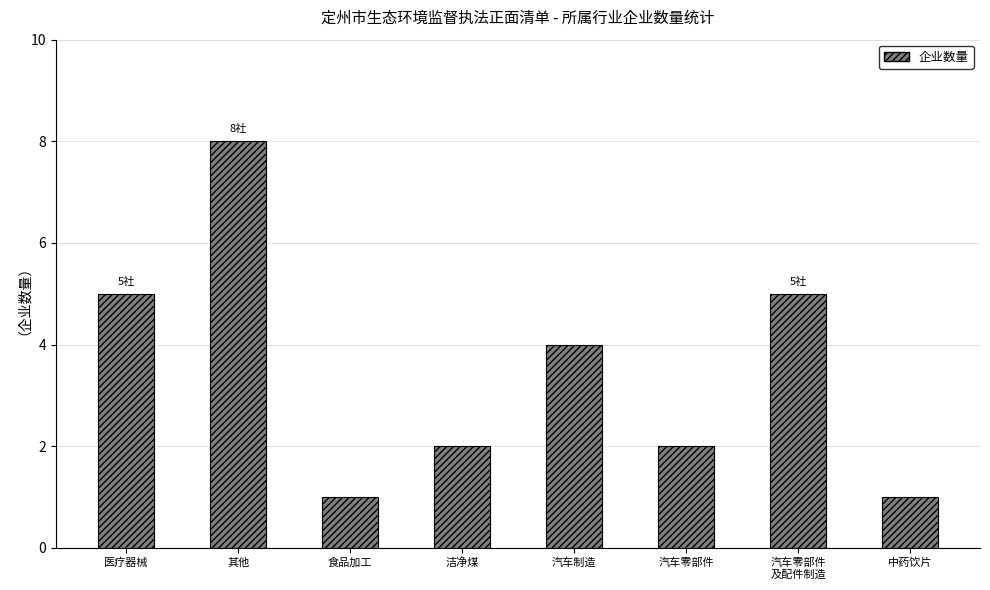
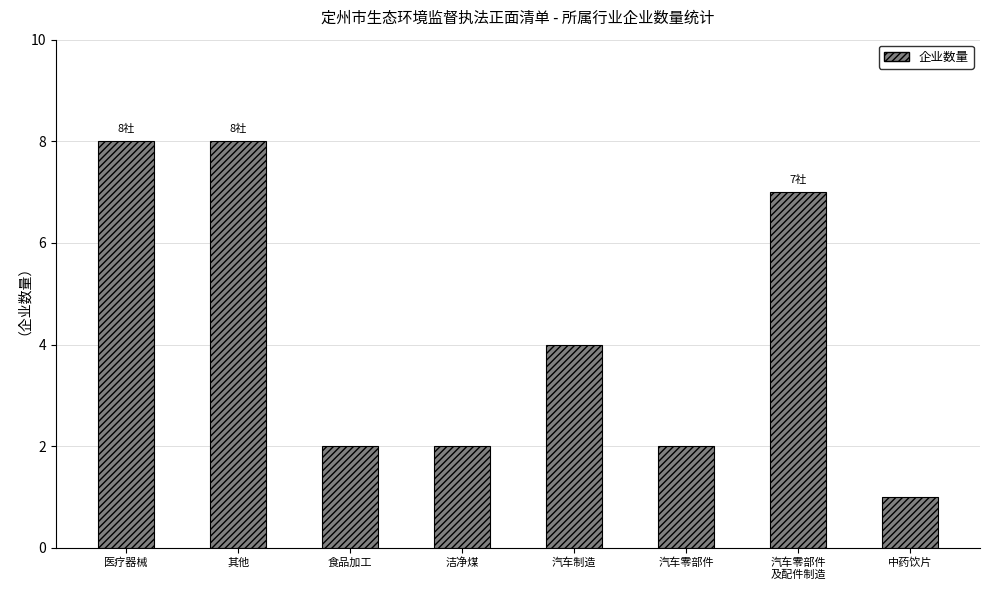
医疗器械: 5社 -> 8社
食品加工: 1 -> 2
汽车零部件 及配件制造: 5社 -> 7社
